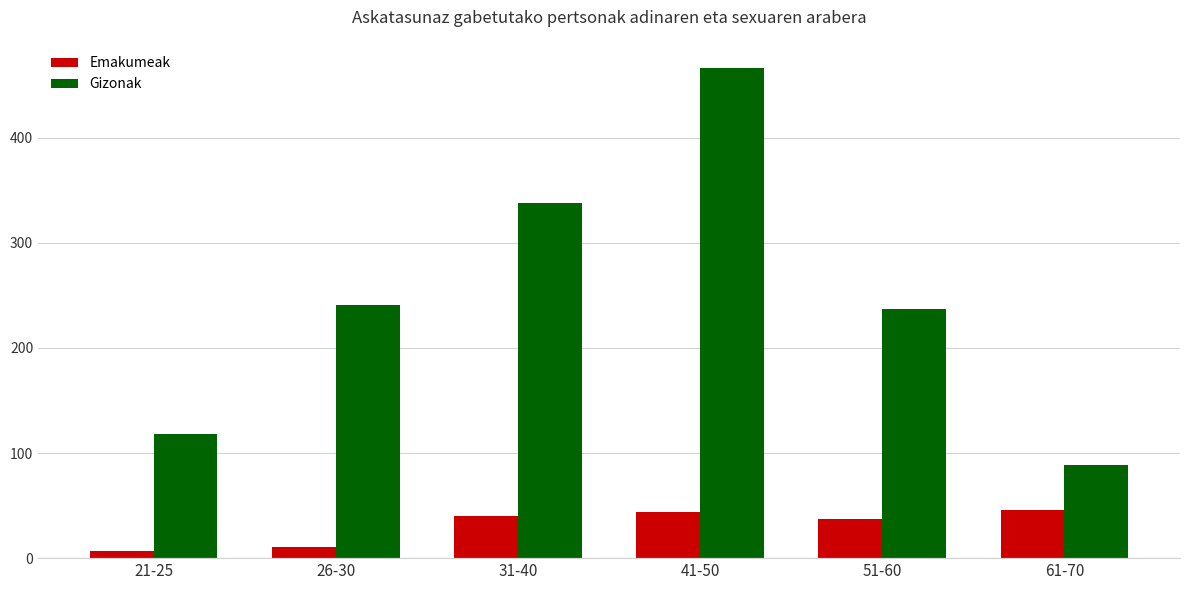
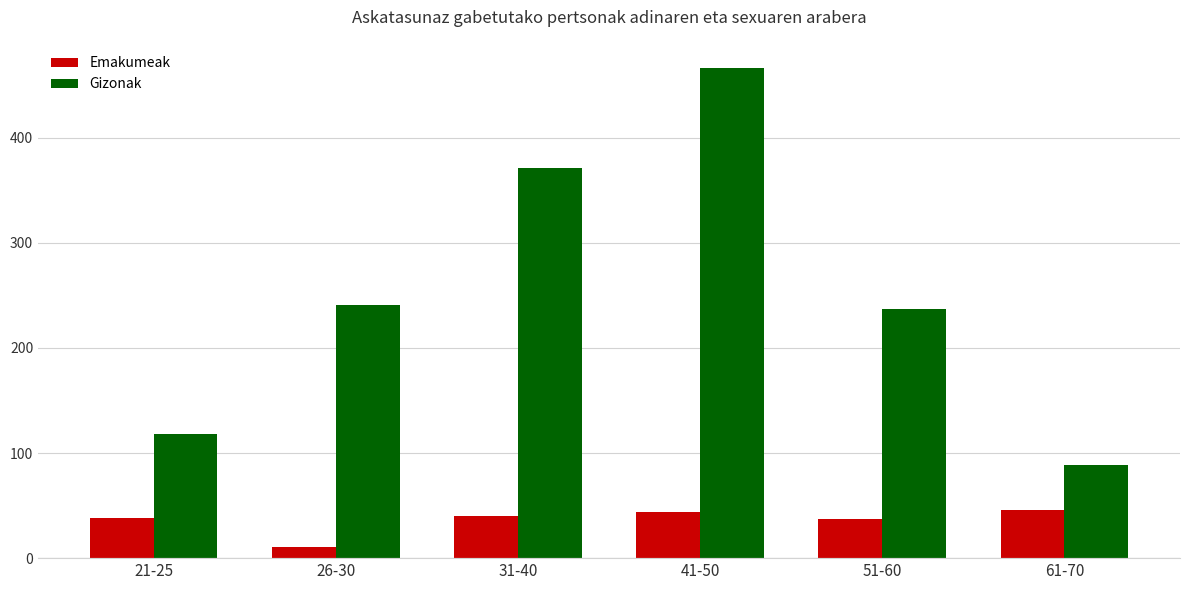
Emakumeak, 21-25: 7 -> 38
Gizonak, 31-40: 338 -> 371
